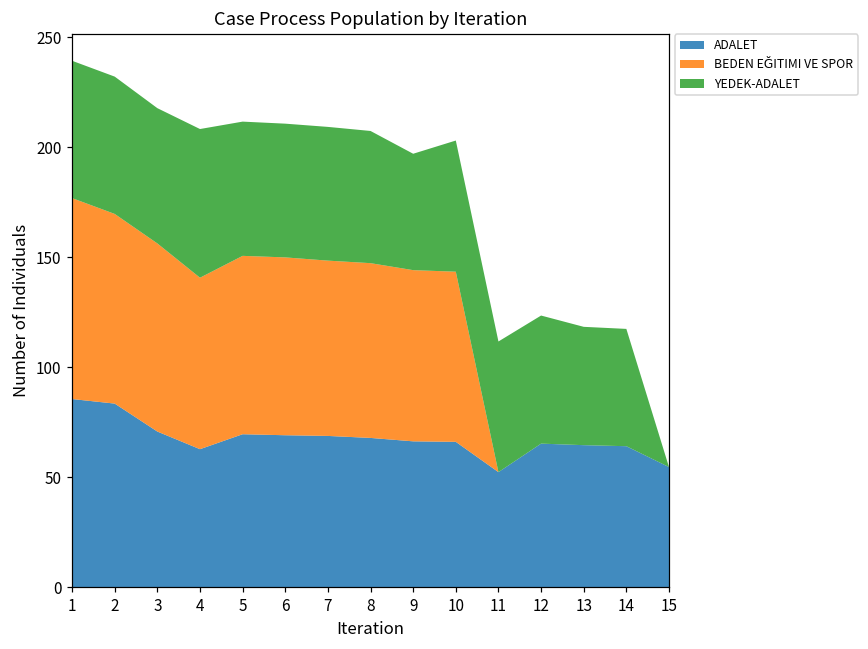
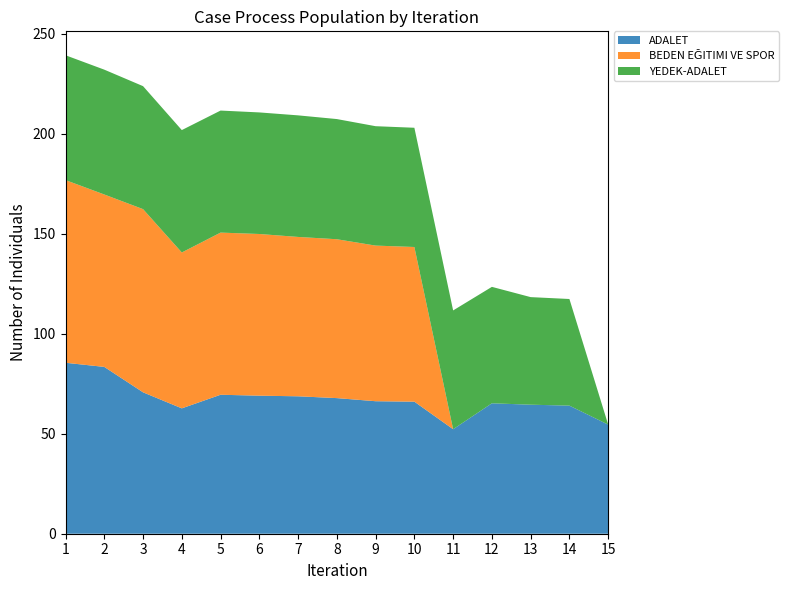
BEDEN EĞITIMI VE SPOR, 3: 86 -> 92
YEDEK-ADALET, 4: 68 -> 61
YEDEK-ADALET, 9: 53 -> 60
